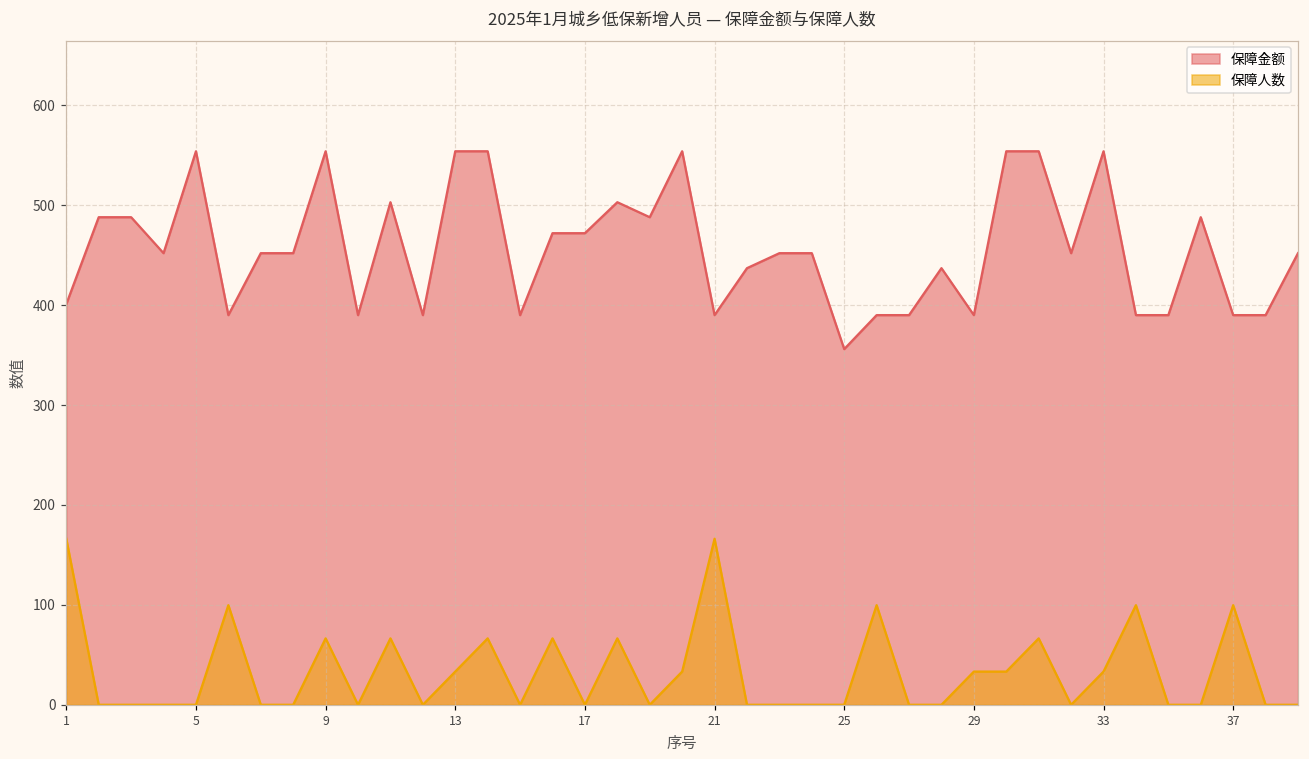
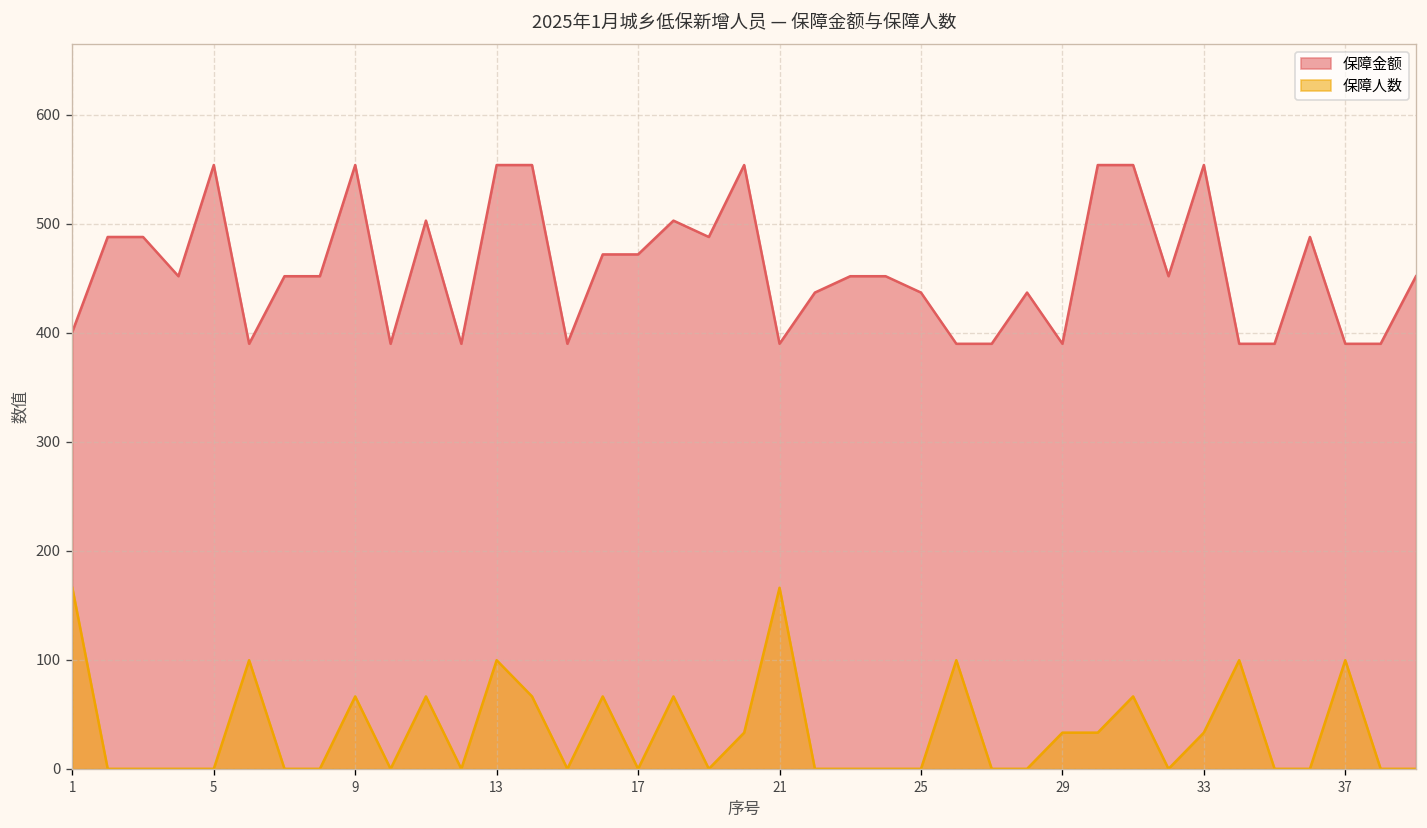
保障人数, 13: 30 -> 100
保障金额, 25: 360 -> 440
